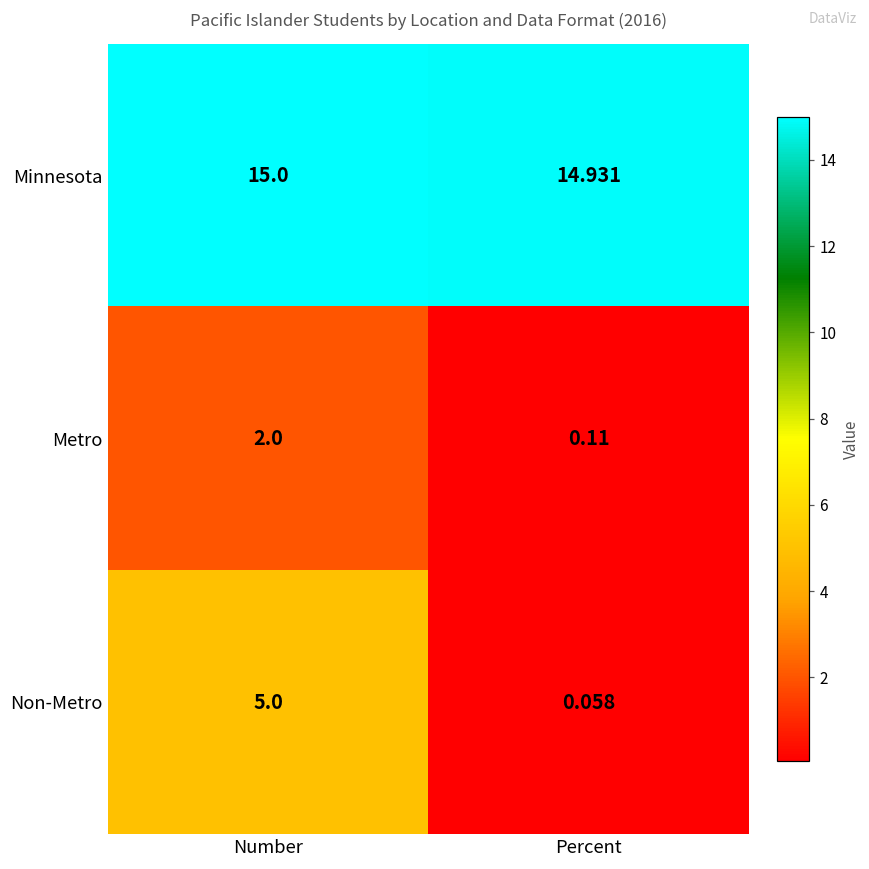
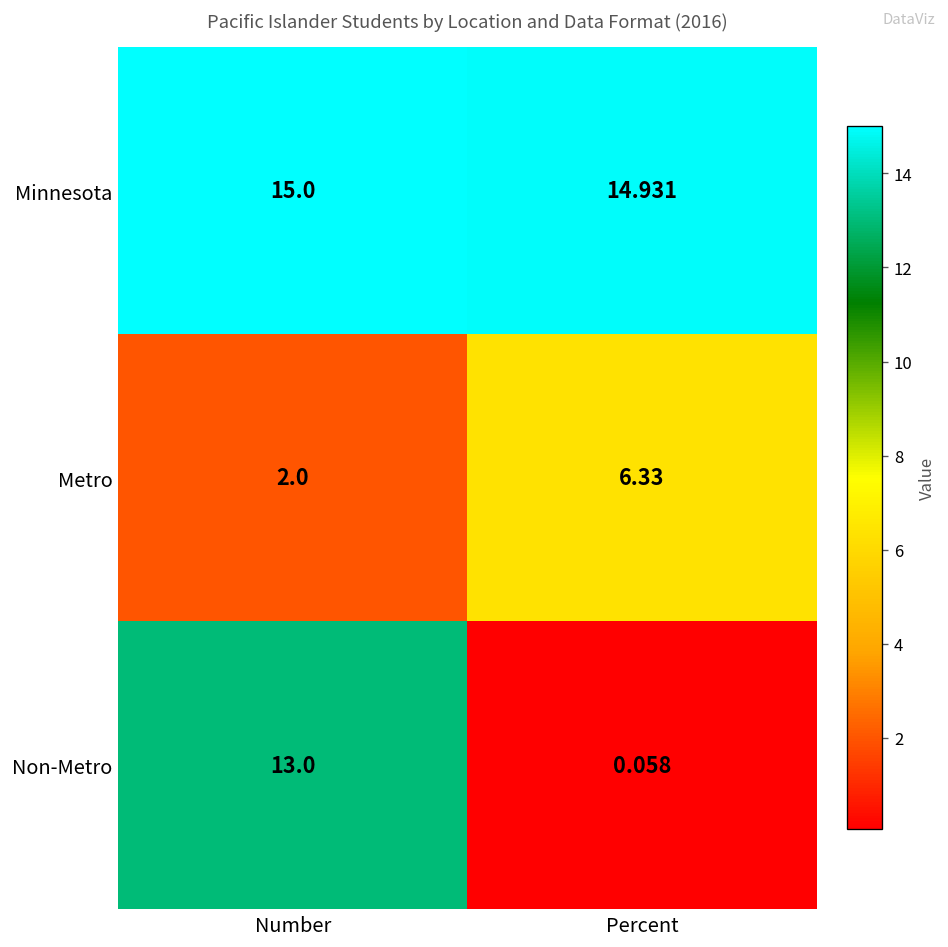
Metro, Percent: 0.11 -> 6.33
Non-Metro, Number: 5.0 -> 13.0
